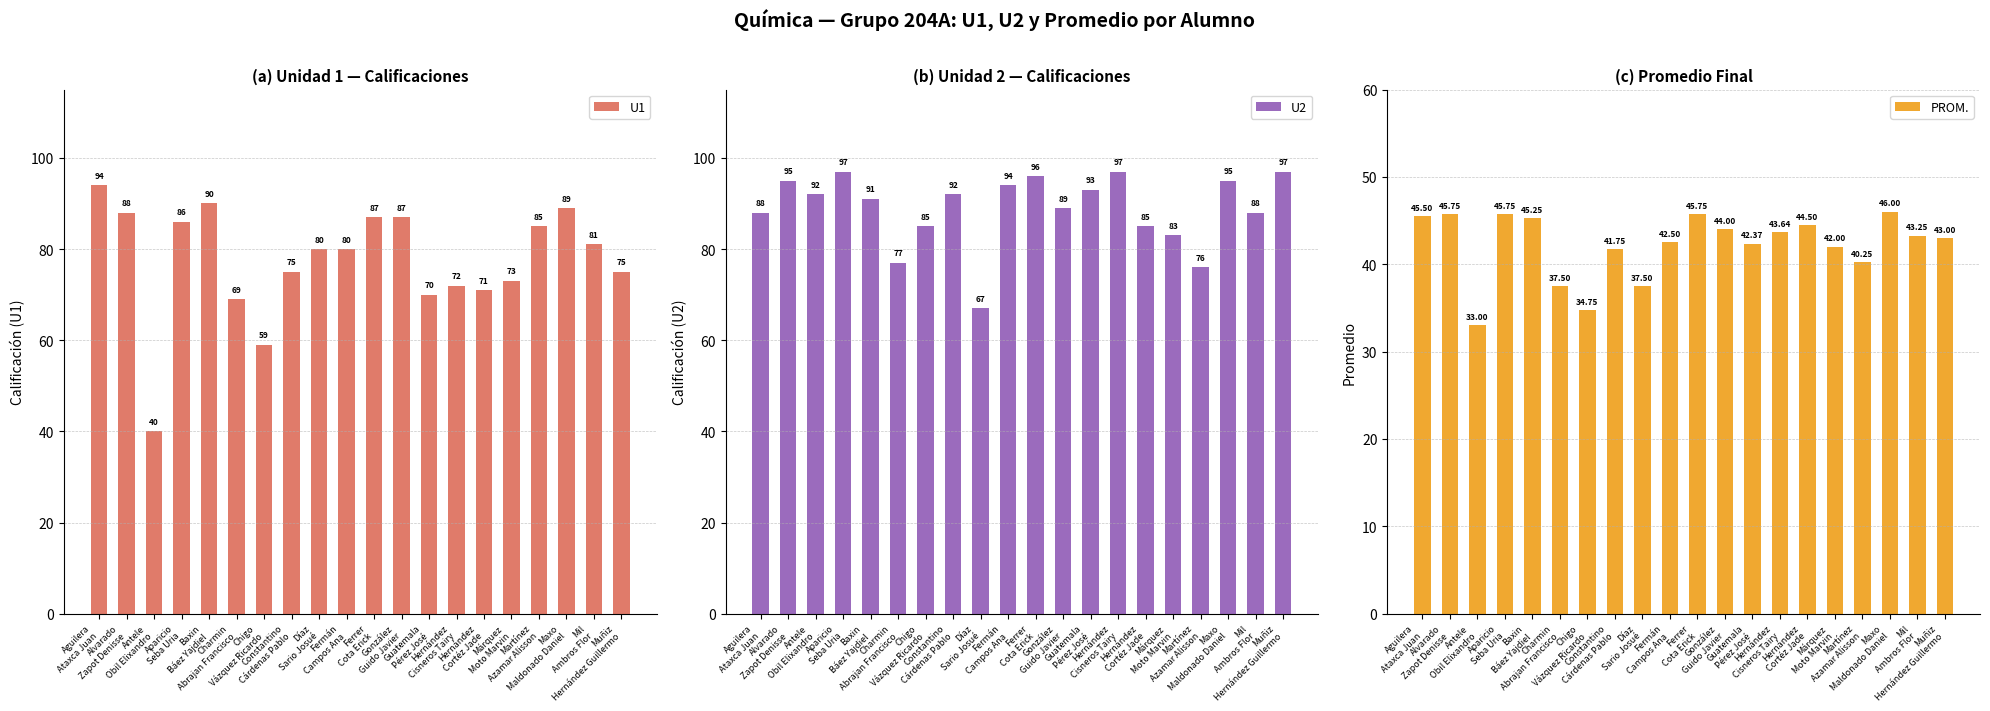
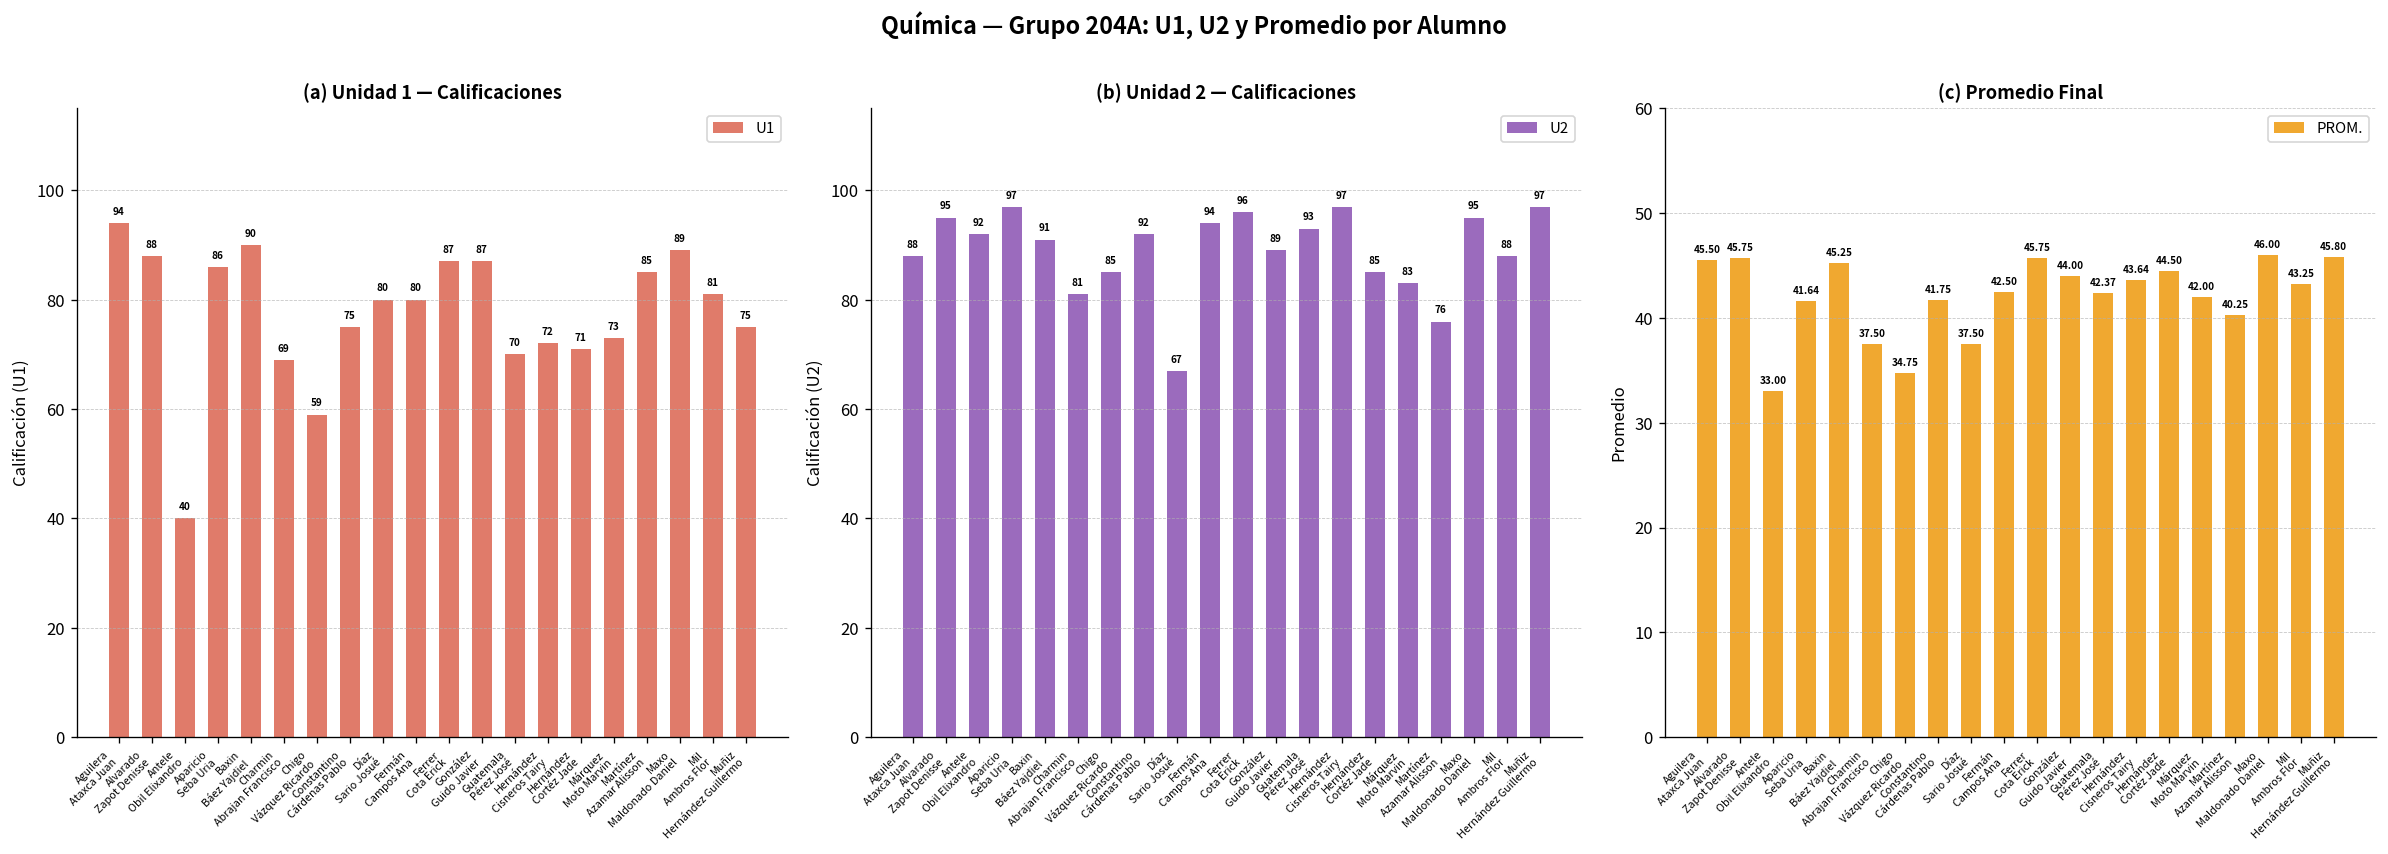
(b) Unidad 2 — Calificaciones, Charmin Abrajan Francisco: 77 -> 81
(c) Promedio Final, Aparicio Seba Uria: 45.75 -> 41.64
(c) Promedio Final, Muñiz Hernández Guillermo: 43.00 -> 45.80
